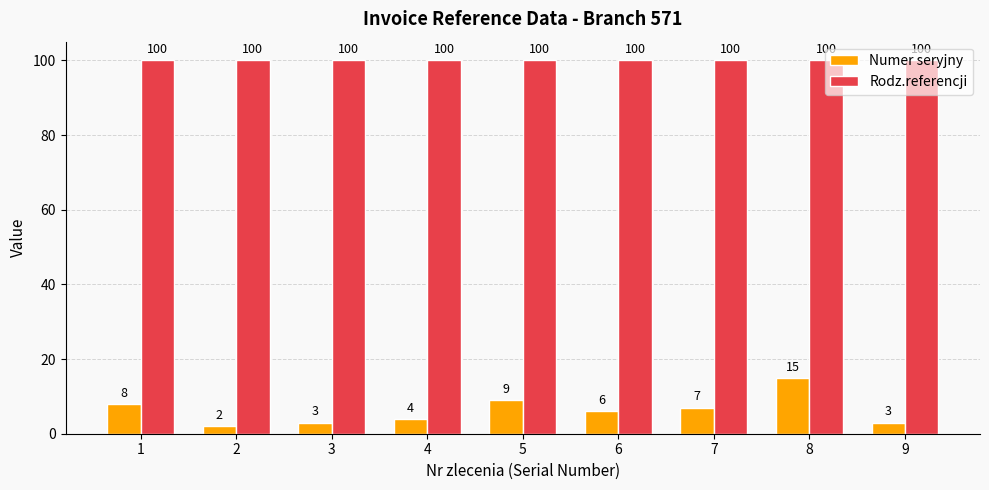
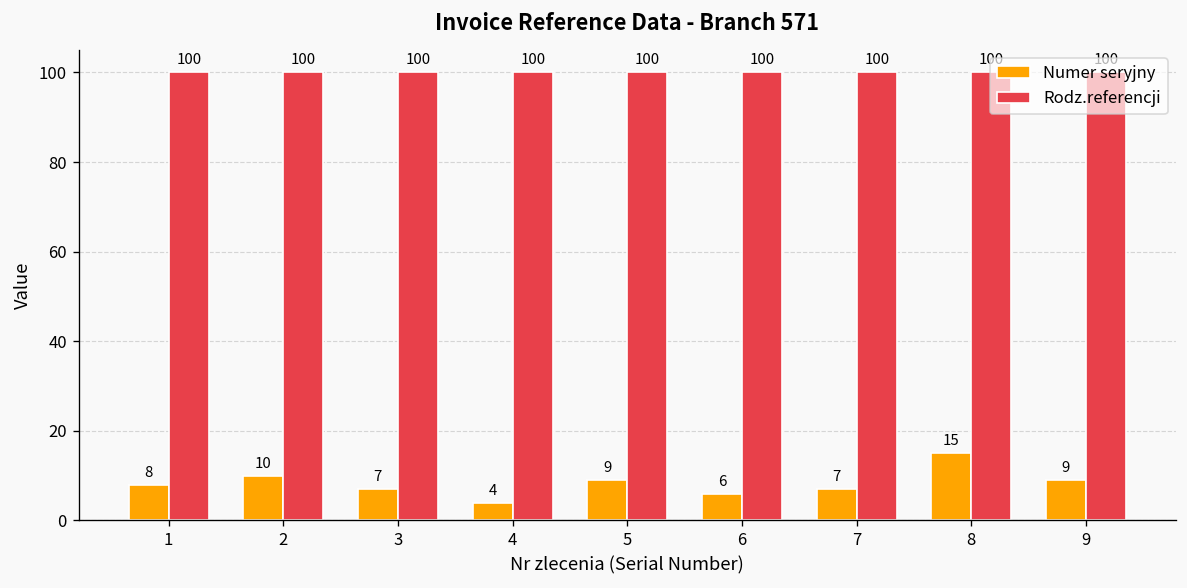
Numer seryjny, 2: 2 -> 10
Numer seryjny, 3: 3 -> 7
Numer seryjny, 9: 3 -> 9
